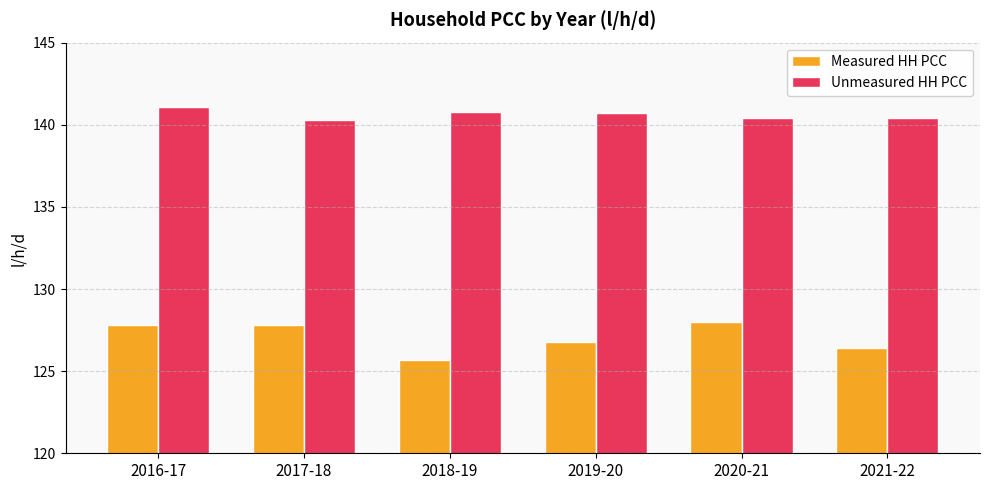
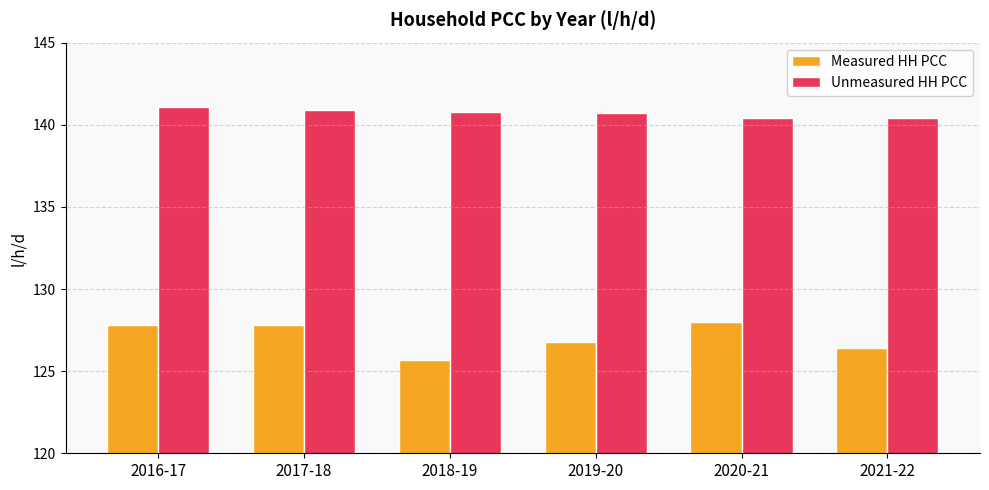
Unmeasured HH PCC, 2017-18: 140.3 -> 140.9
